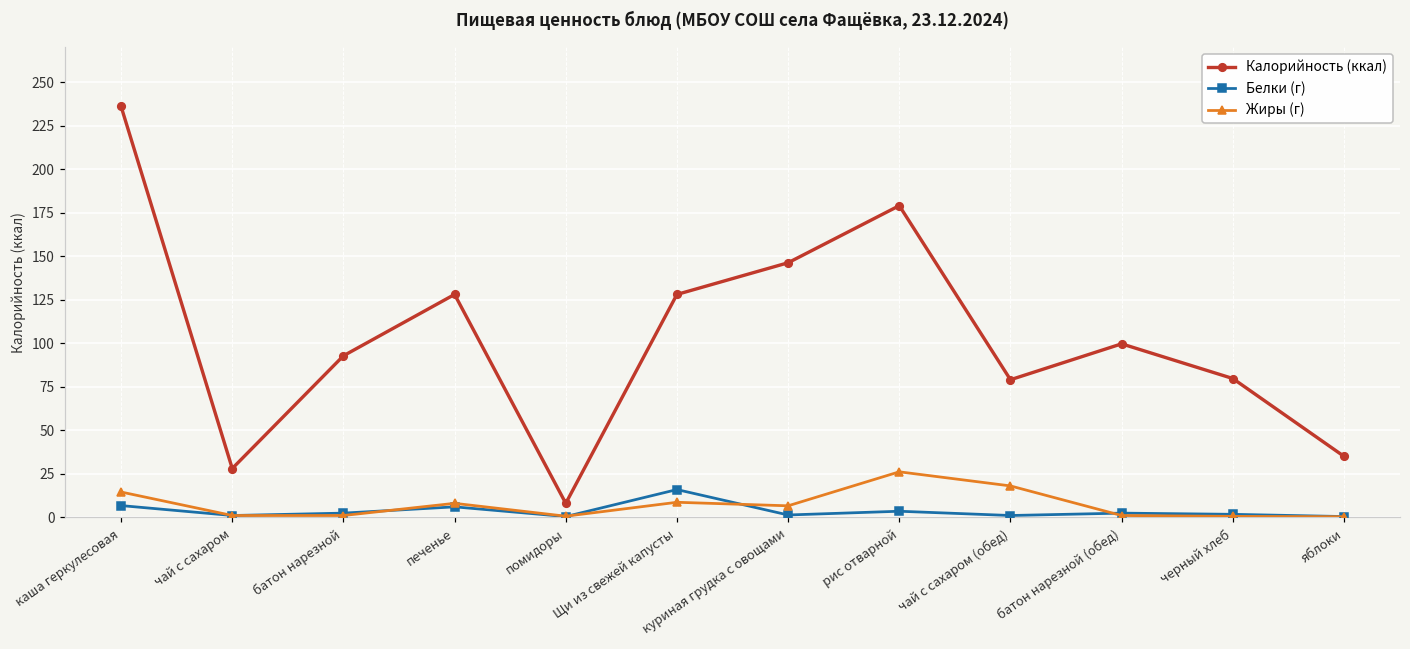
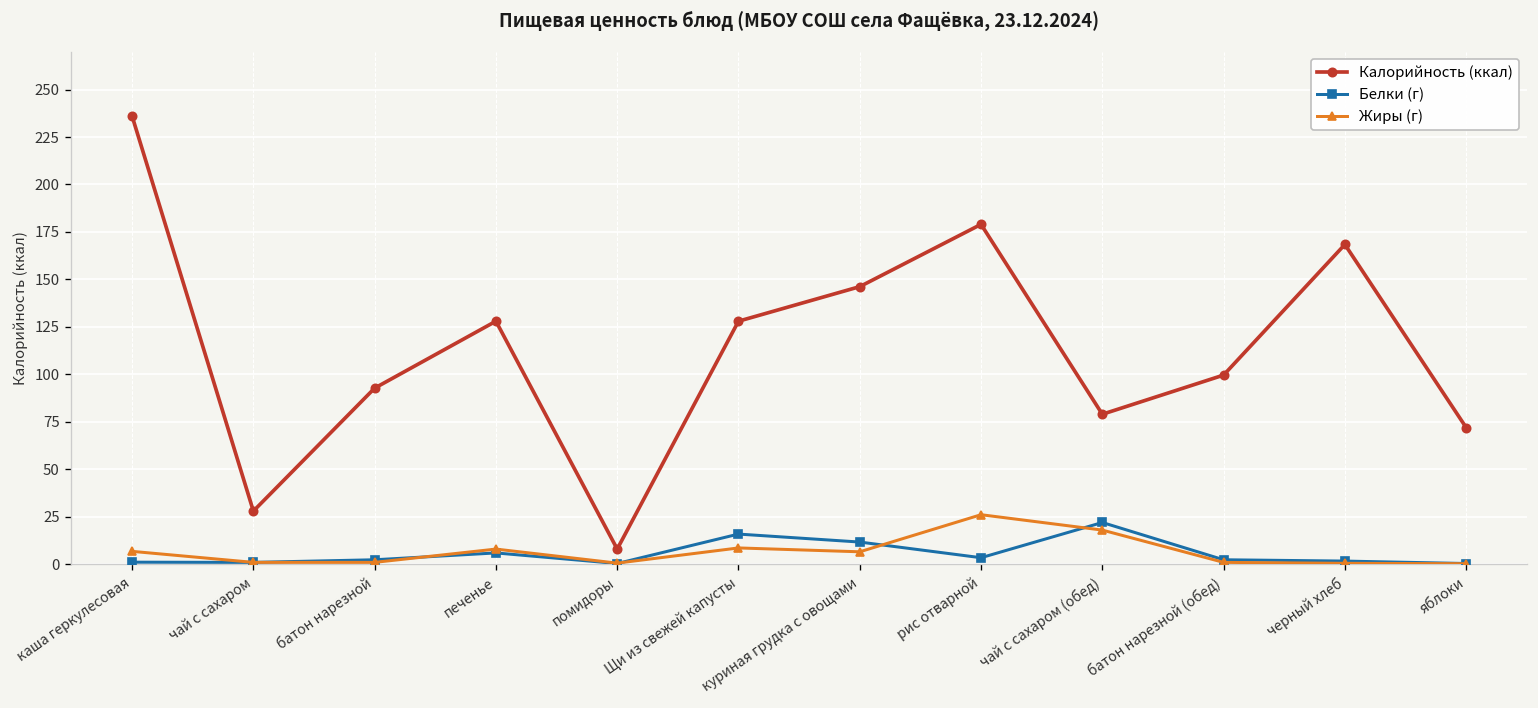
Белки (г), каша геркулесовая: 7 -> 1
Жиры (г), каша геркулесовая: 15 -> 7
Белки (г), куриная грудка с овощами: 1 -> 12
Белки (г), чай с сахаром (обед): 1 -> 22
Калорийность (ккал), черный хлеб: 80 -> 168
Калорийность (ккал), яблоки: 35 -> 72
